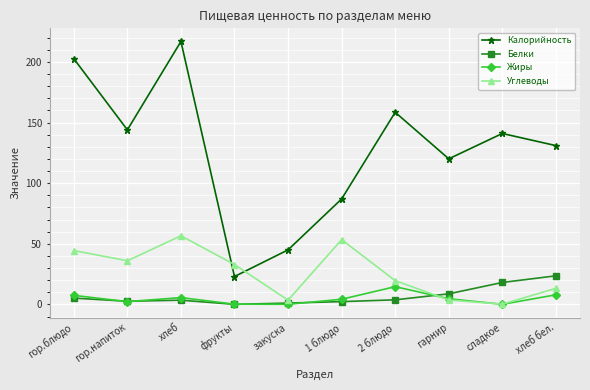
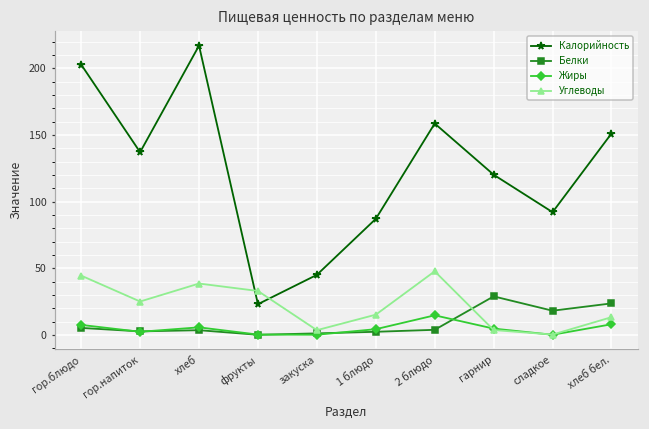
Калорийность, гор.напиток: 144 -> 137
Углеводы, гор.напиток: 36 -> 25
Углеводы, хлеб: 57 -> 38
Углеводы, 1 блюдо: 53 -> 15
Углеводы, 2 блюдо: 20 -> 48
Белки, гарнир: 9 -> 29
Калорийность, сладкое: 141 -> 92
Калорийность, хлеб бел.: 131 -> 151
